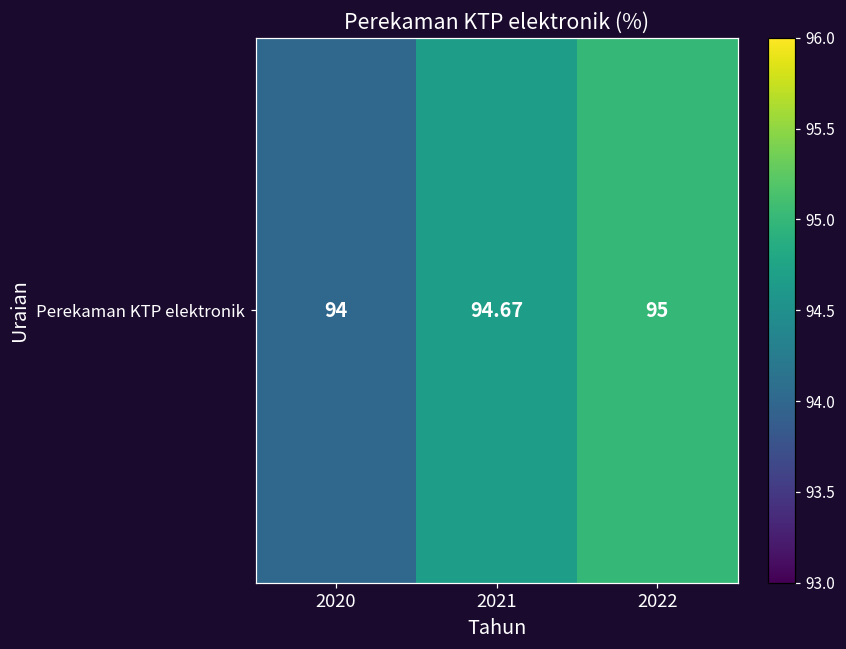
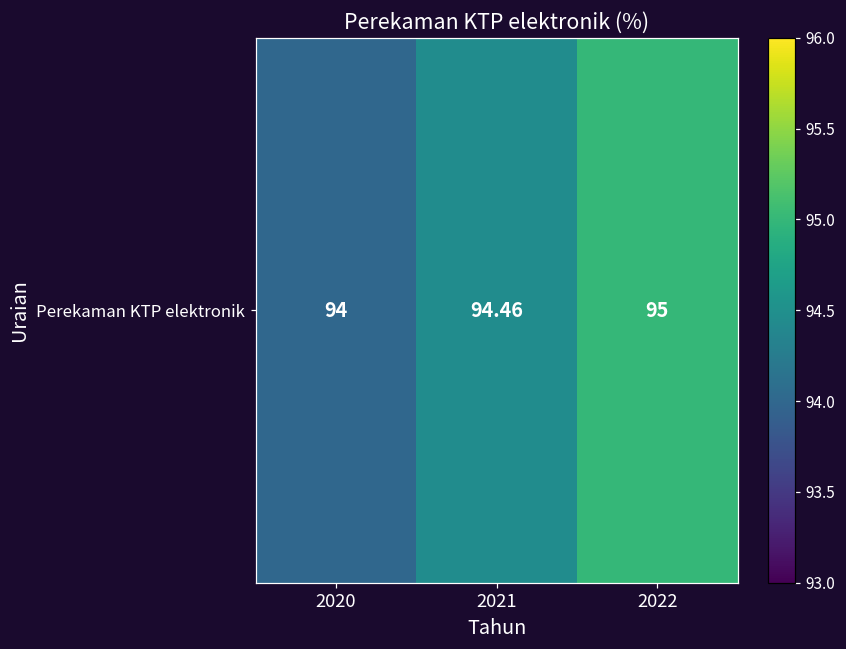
Perekaman KTP elektronik, 2021: 94.67 -> 94.46
